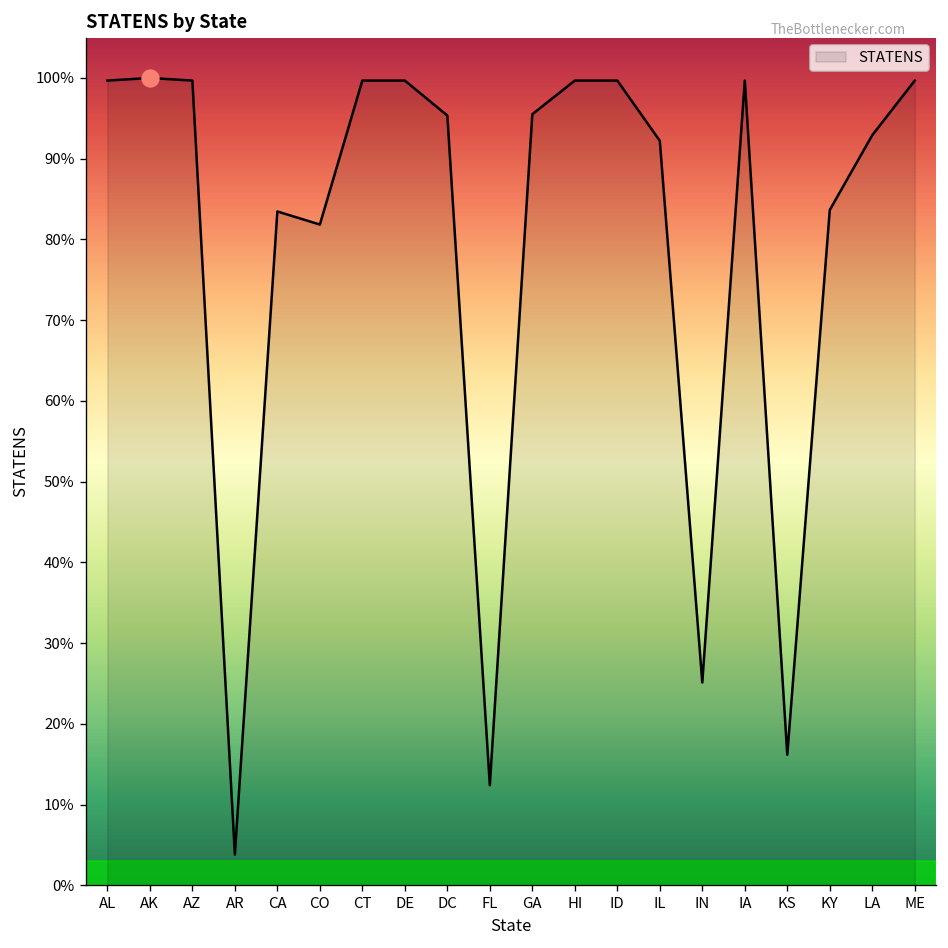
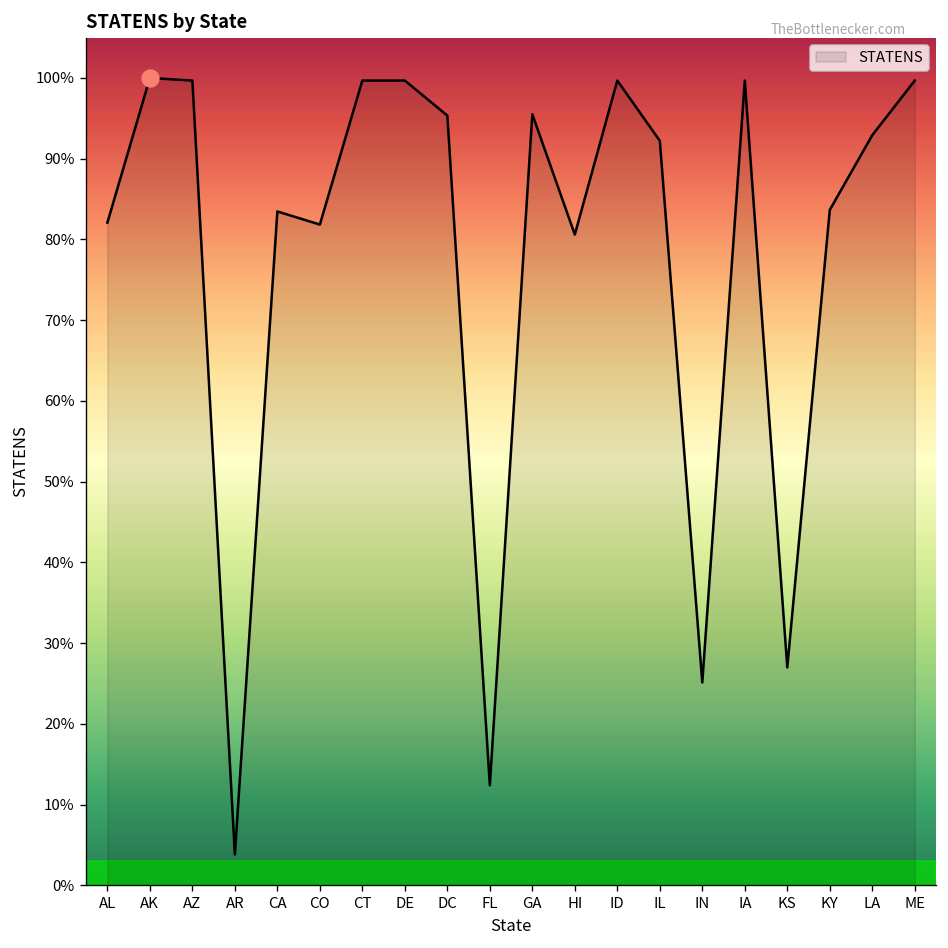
STATENS, AL: 100% -> 82%
STATENS, HI: 100% -> 81%
STATENS, KS: 16% -> 27%
